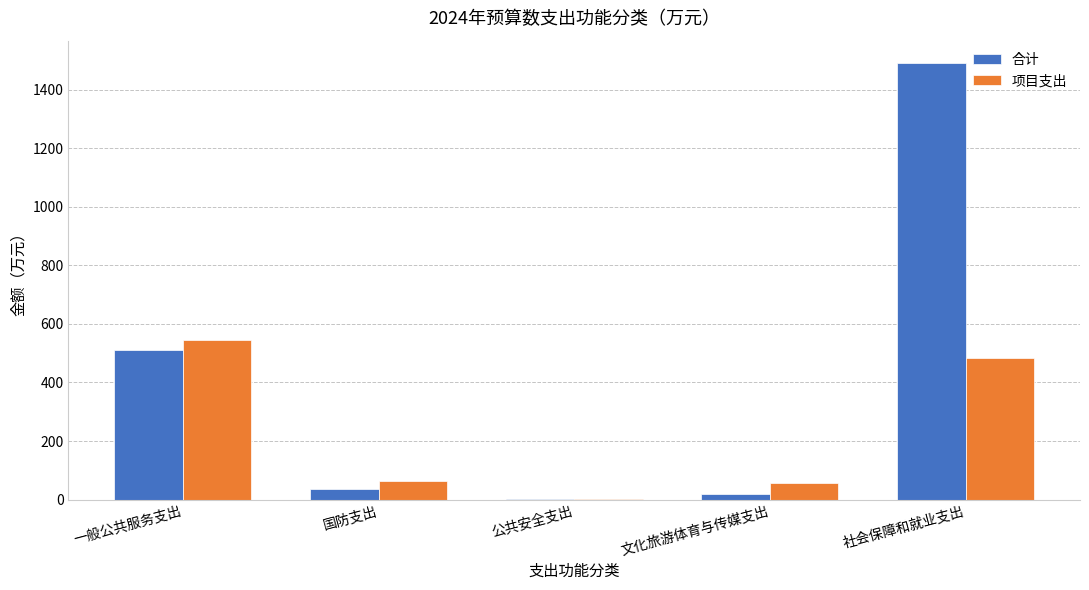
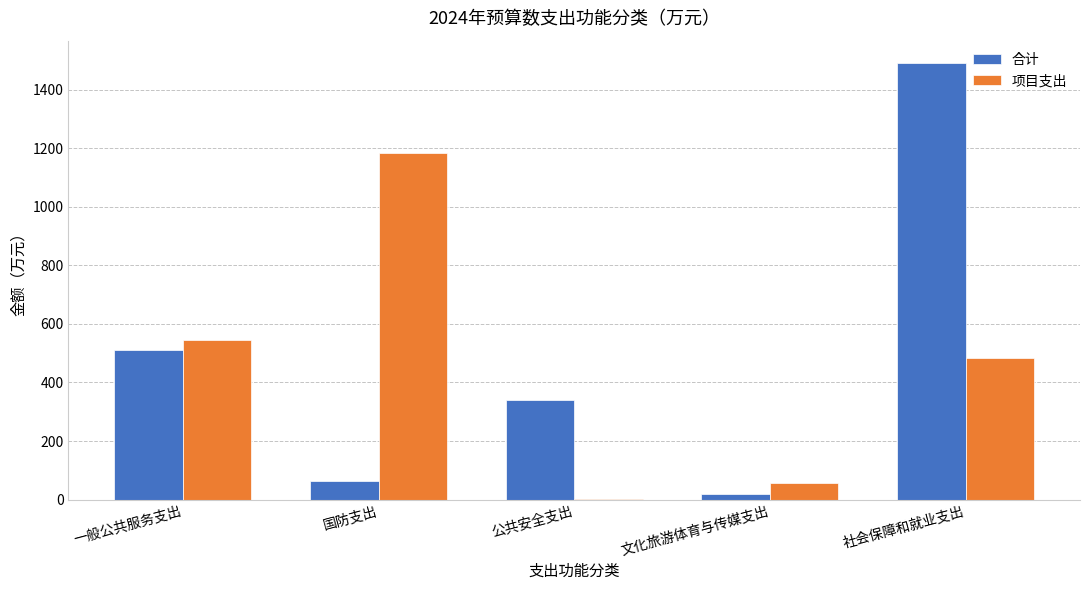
合计, 国防支出: 40 -> 70
项目支出, 国防支出: 70 -> 1180
合计, 公共安全支出: 0 -> 340
